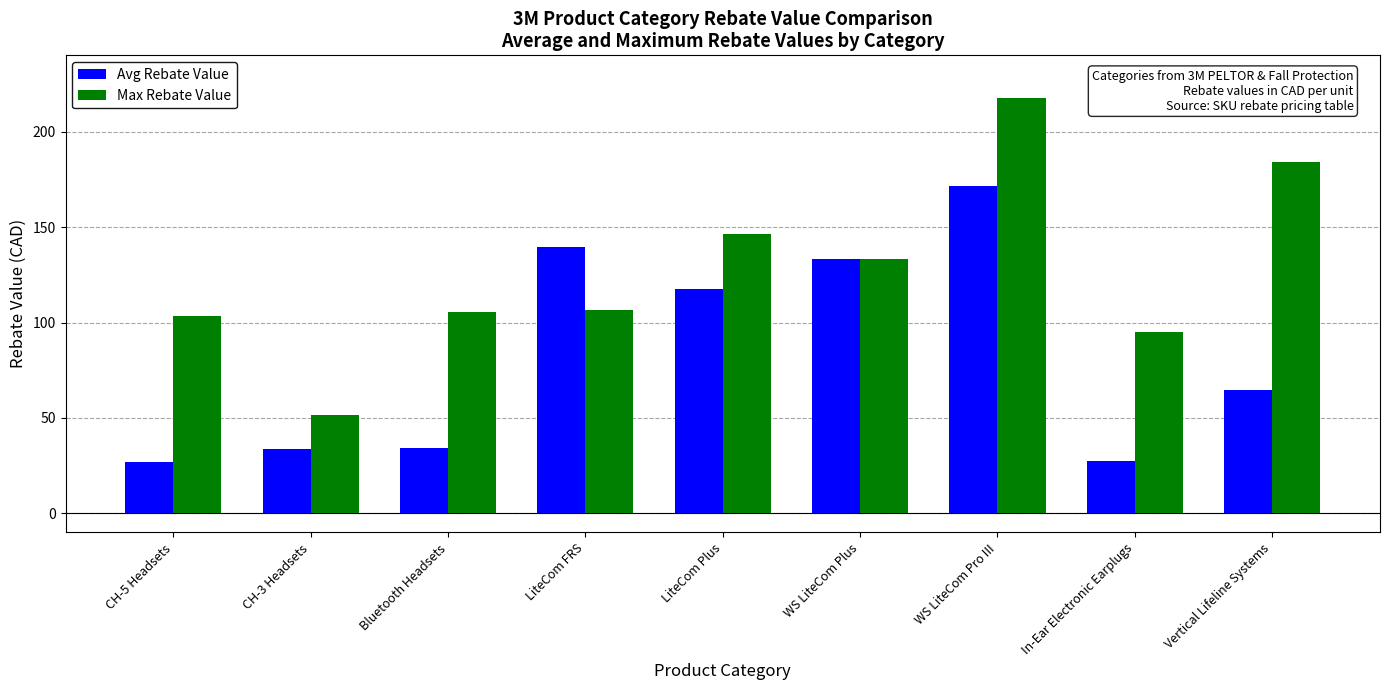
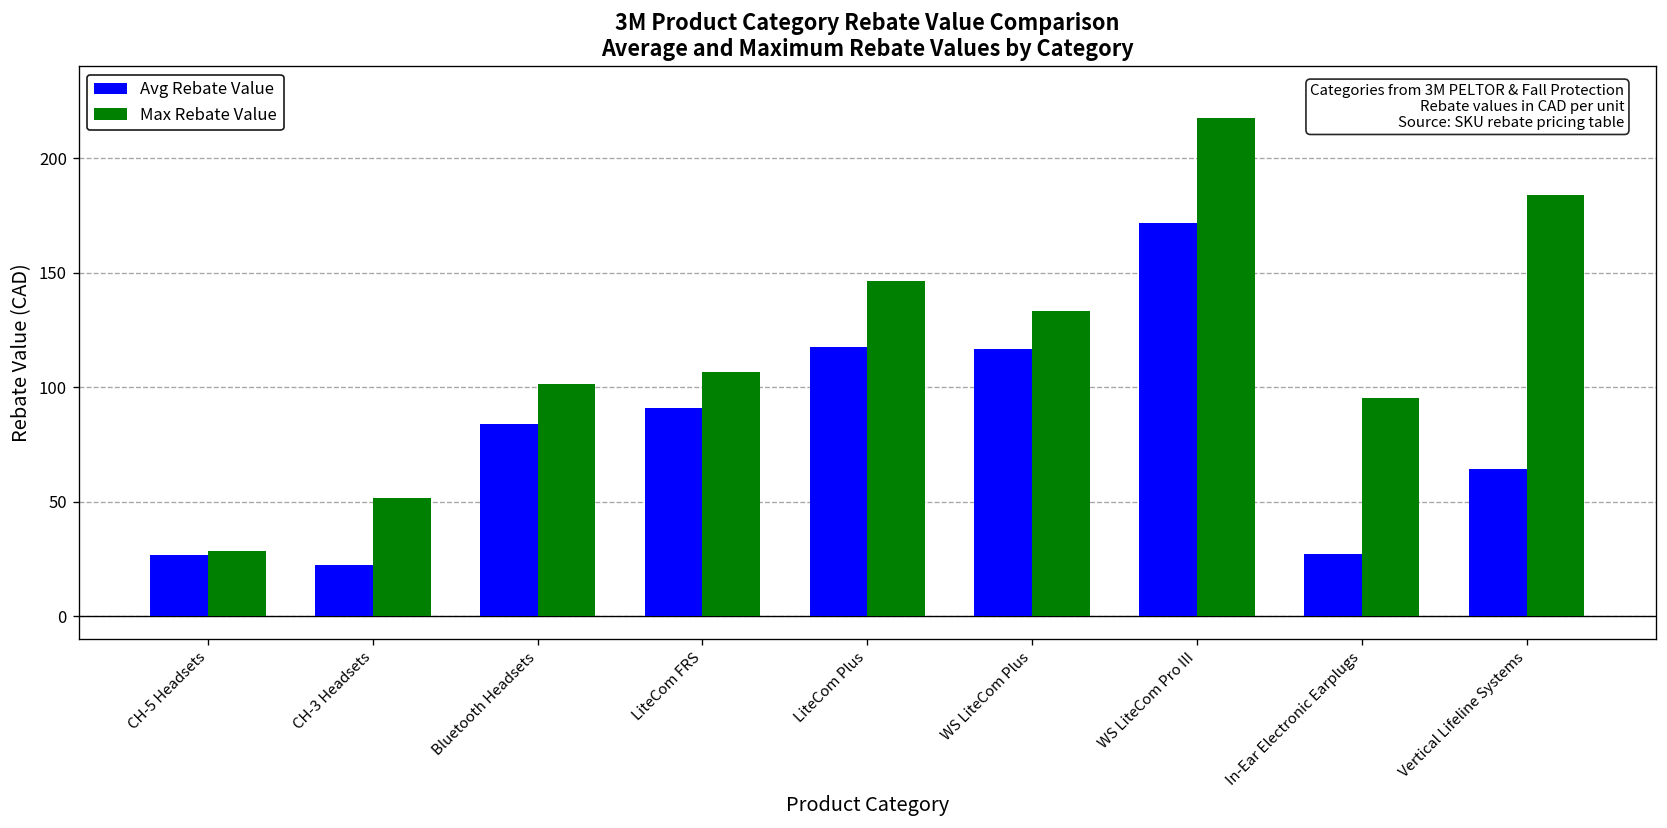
Max Rebate Value, CH-5 Headsets: 104 -> 29
Avg Rebate Value, CH-3 Headsets: 34 -> 22
Avg Rebate Value, Bluetooth Headsets: 34 -> 84
Max Rebate Value, Bluetooth Headsets: 105 -> 101
Avg Rebate Value, LiteCom FRS: 140 -> 91
Avg Rebate Value, WS LiteCom Plus: 133 -> 117
